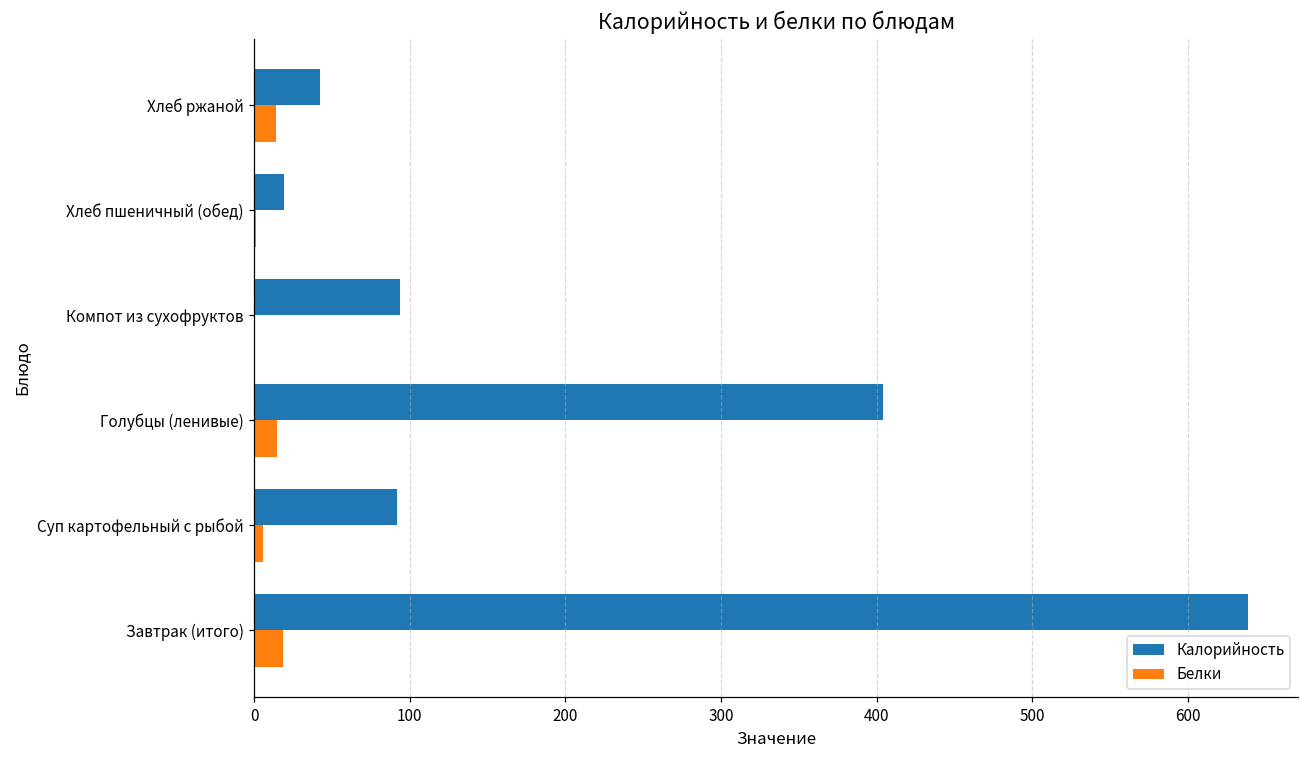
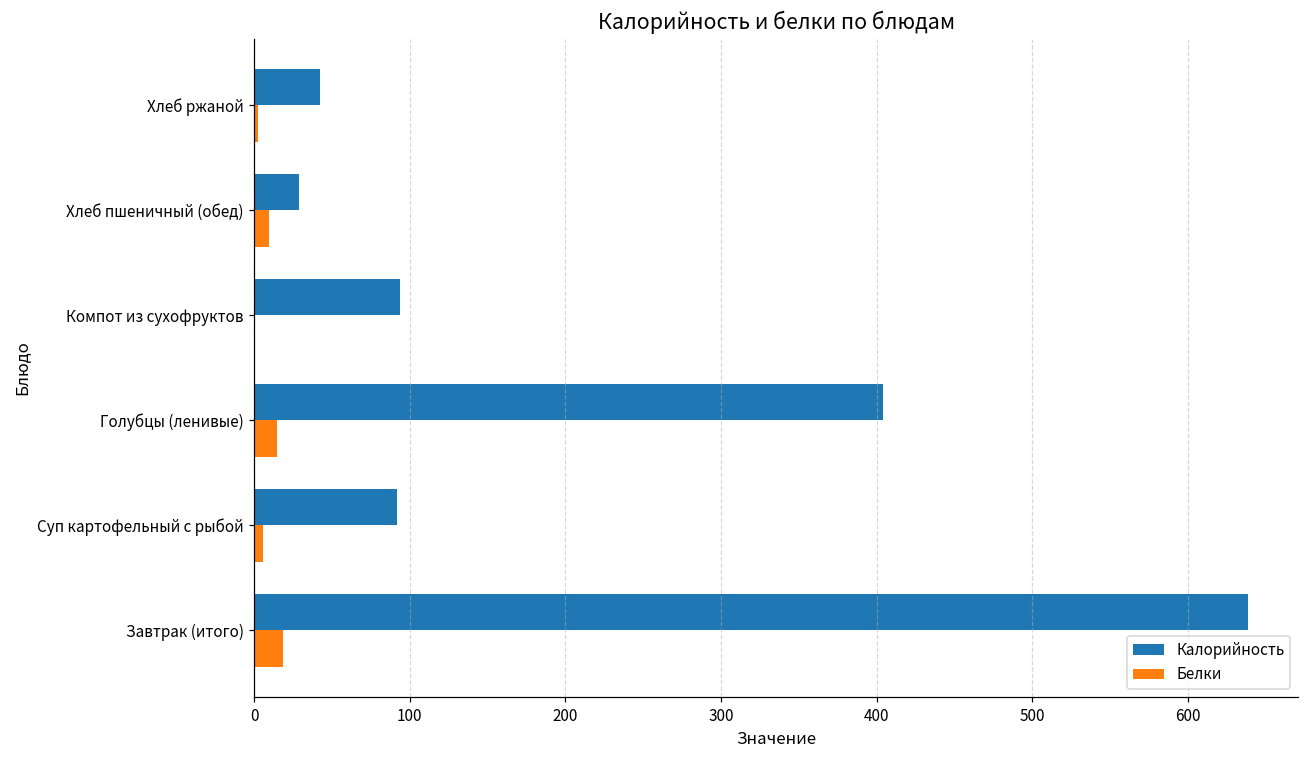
Белки, Хлеб ржаной: 14 -> 3
Калорийность, Хлеб пшеничный (обед): 19 -> 29
Белки, Хлеб пшеничный (обед): 1 -> 9
